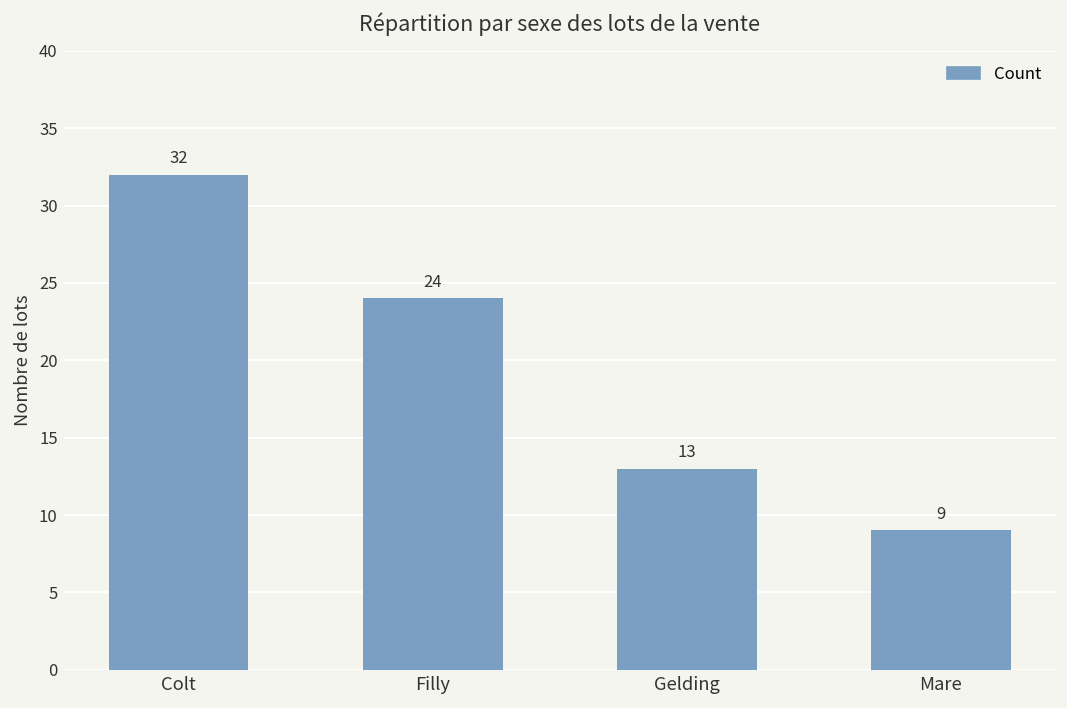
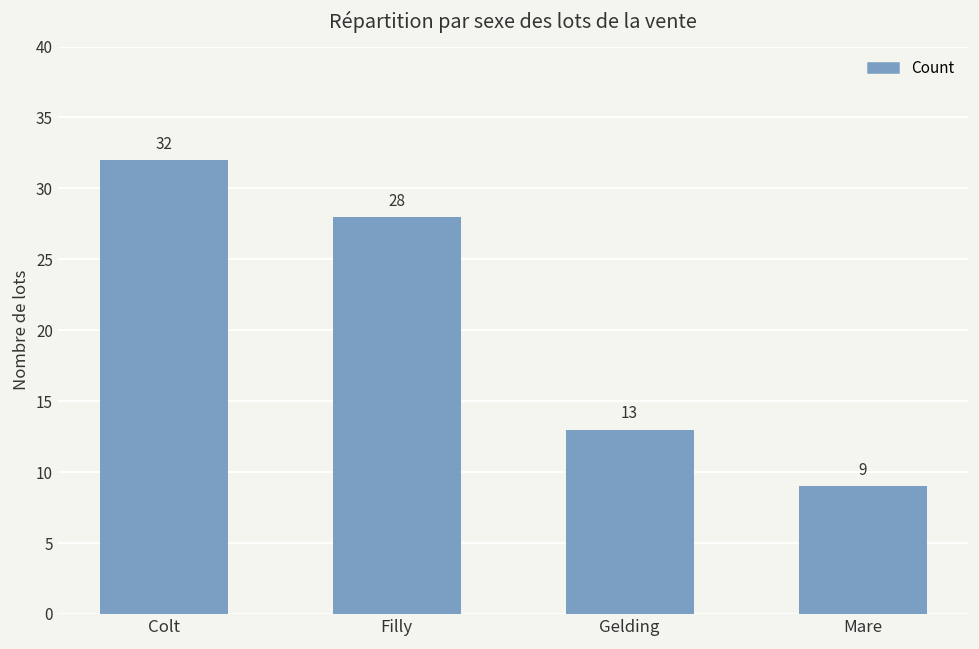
Filly: 24 -> 28
